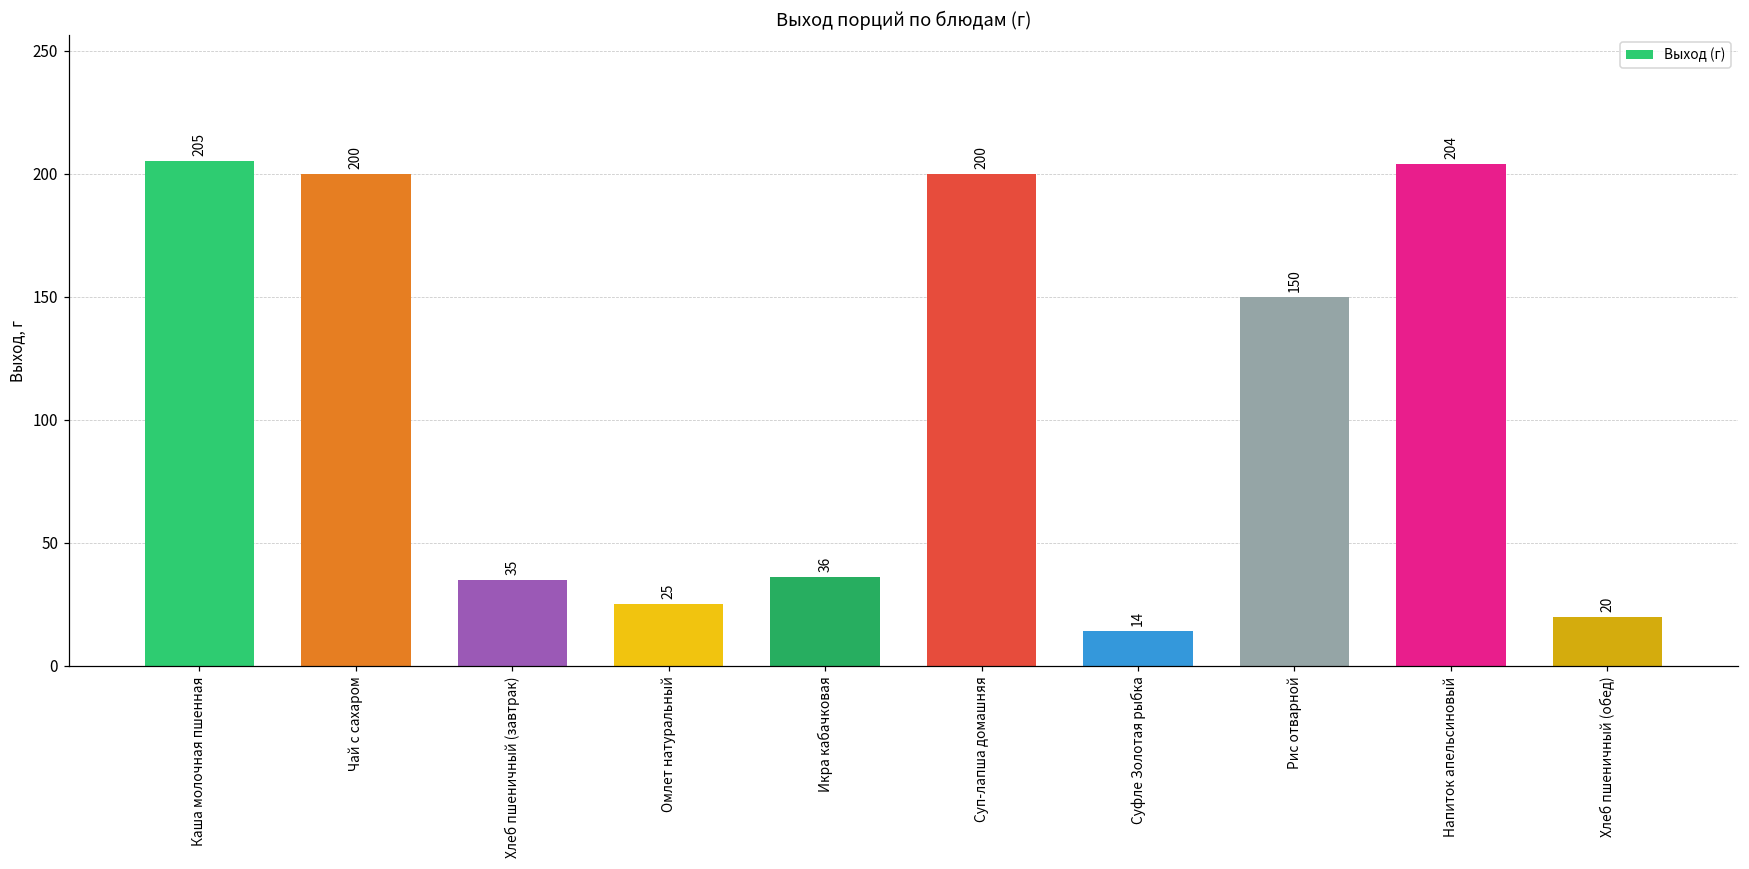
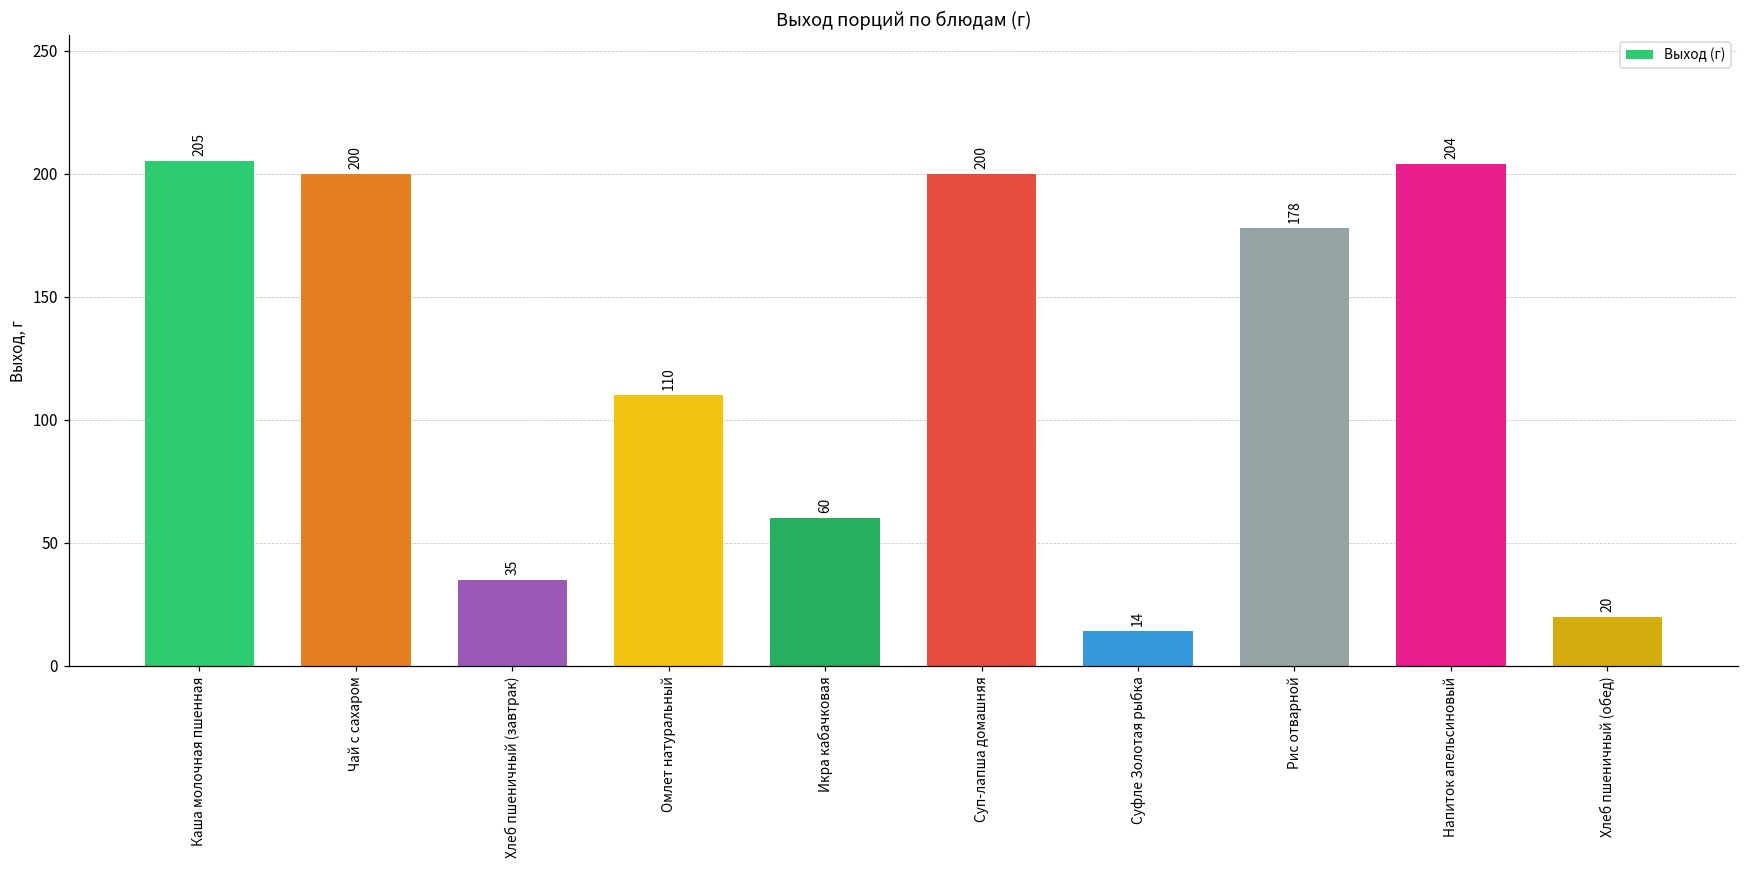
Омлет натуральный: 25 -> 110
Икра кабачковая: 36 -> 60
Рис отварной: 150 -> 178
